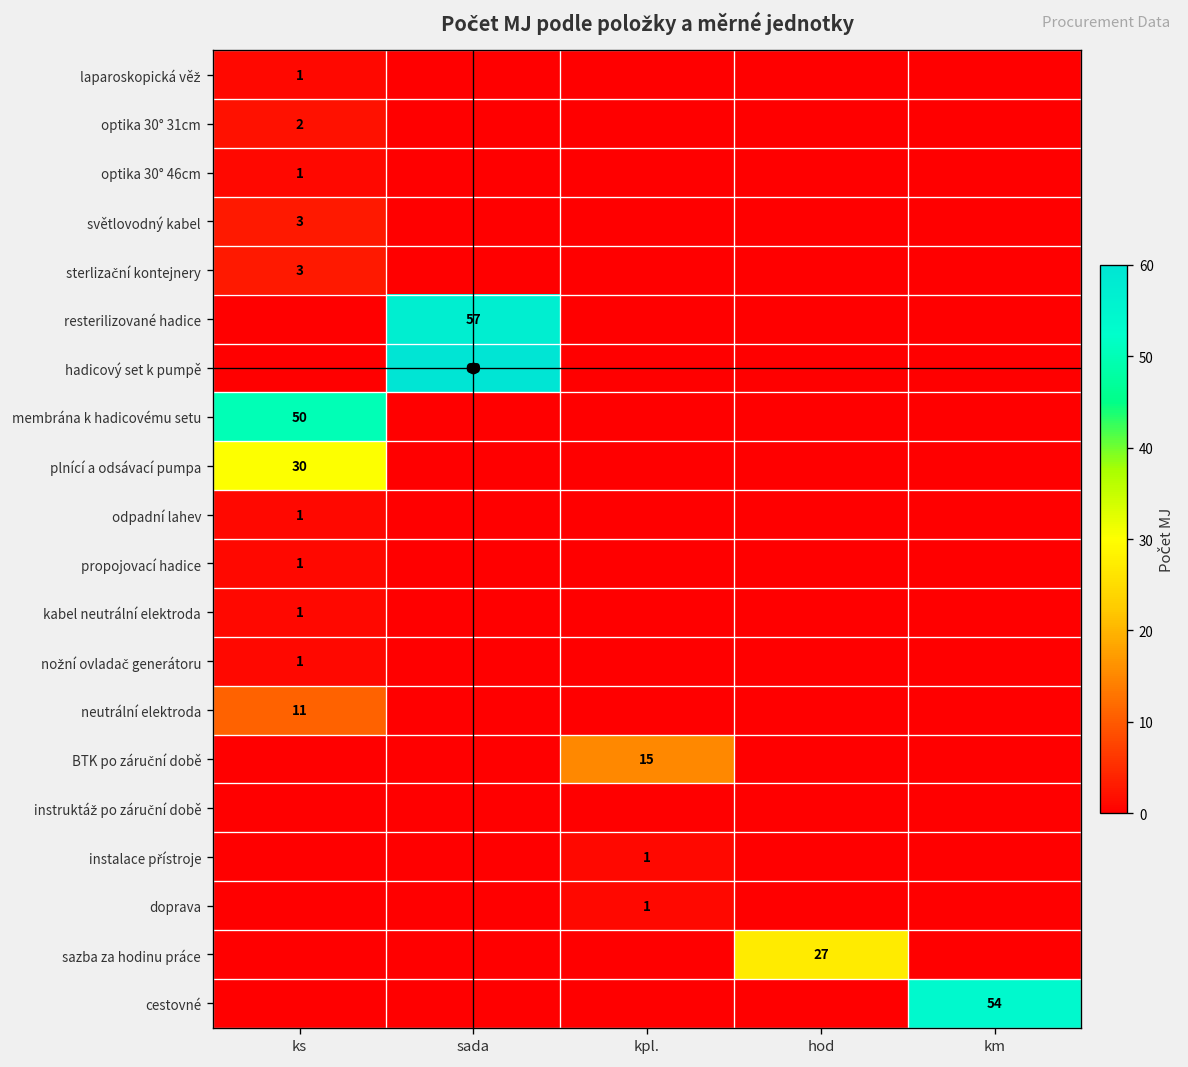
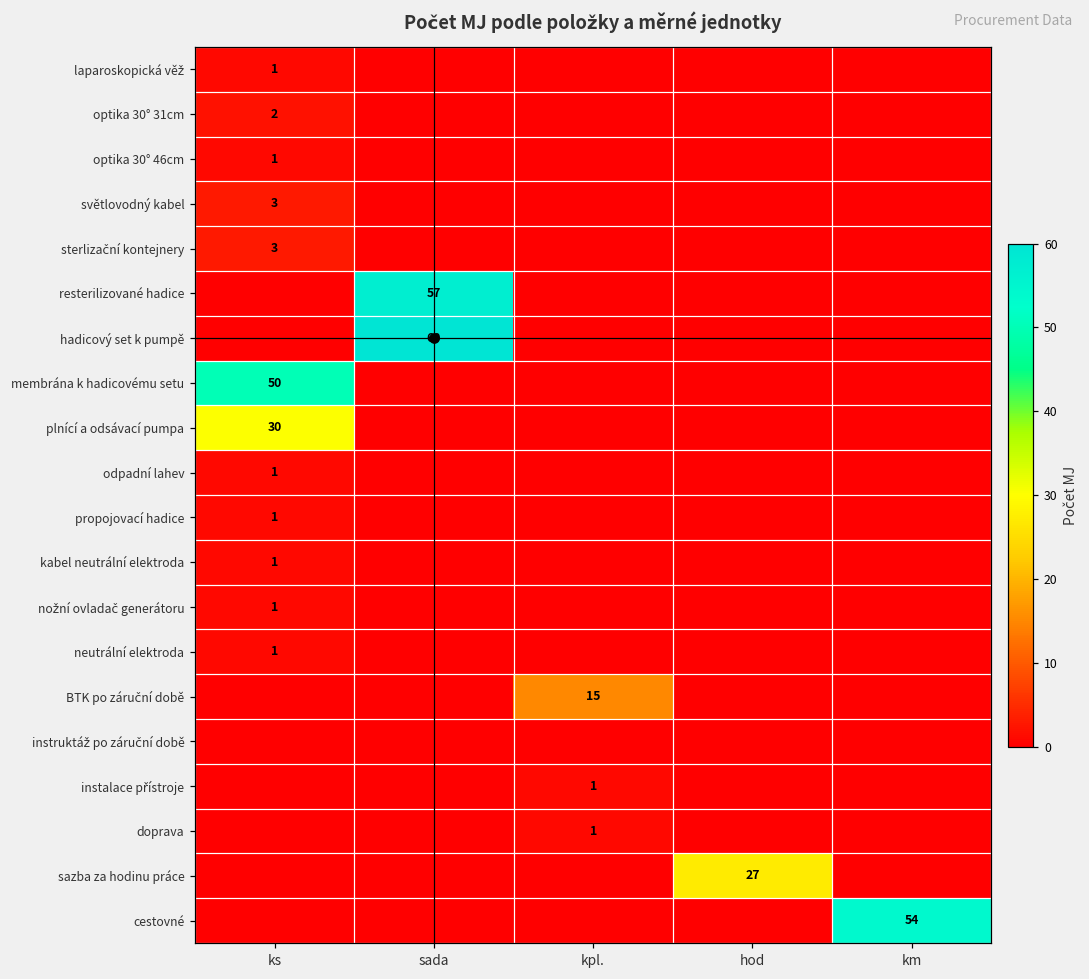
neutrální elektroda, ks: 11 -> 1
